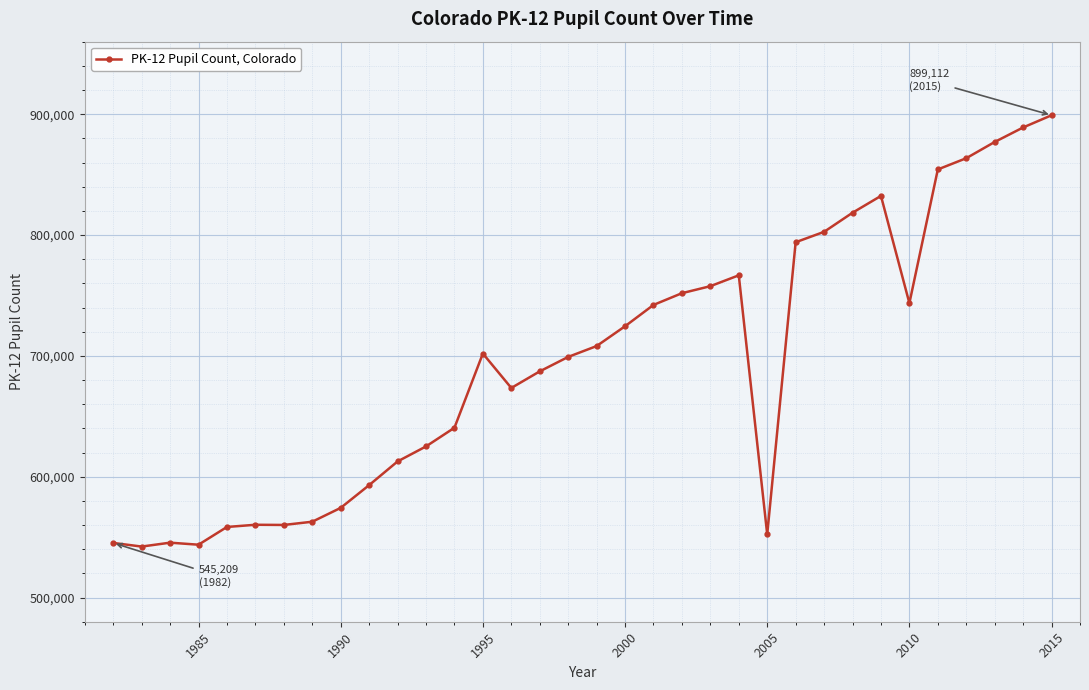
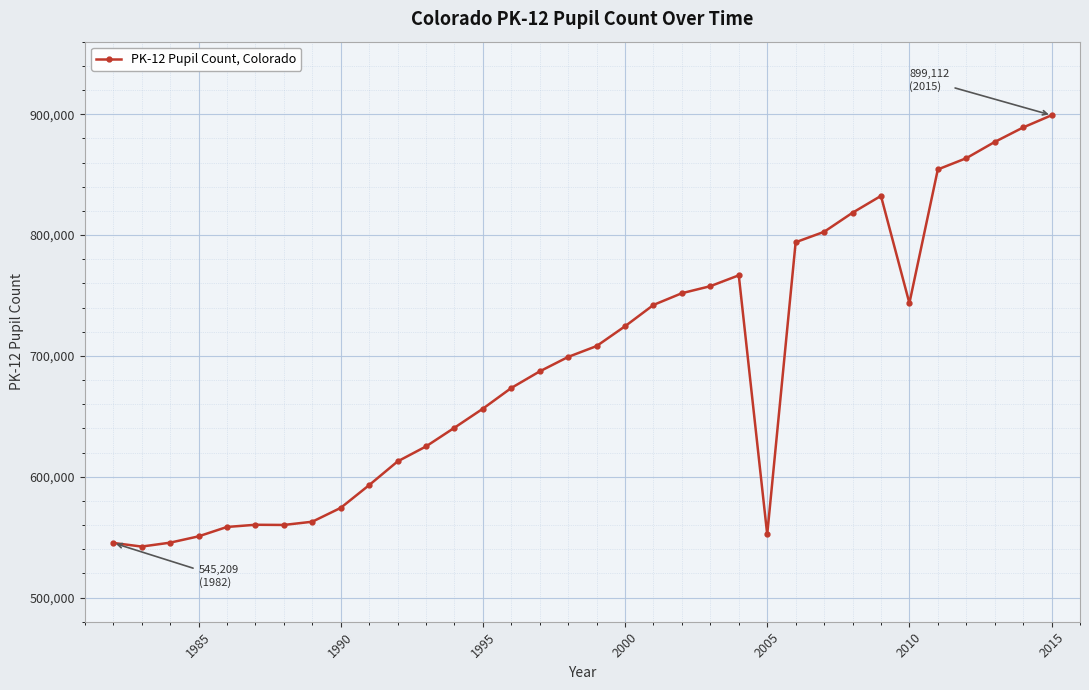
1985: 544,000 -> 551,000
1995: 702,000 -> 656,000
